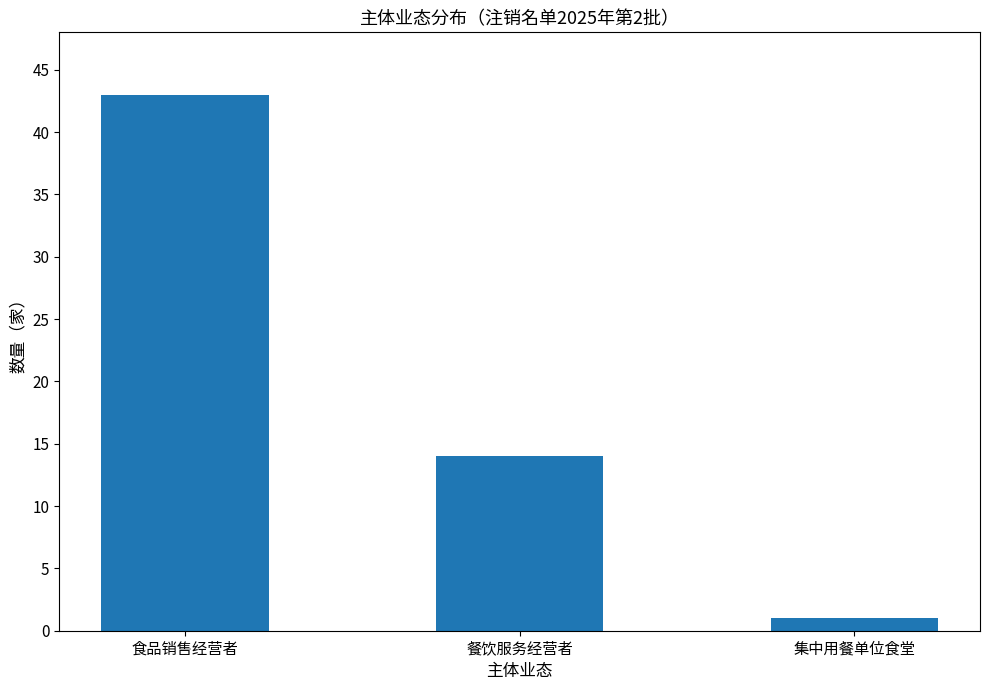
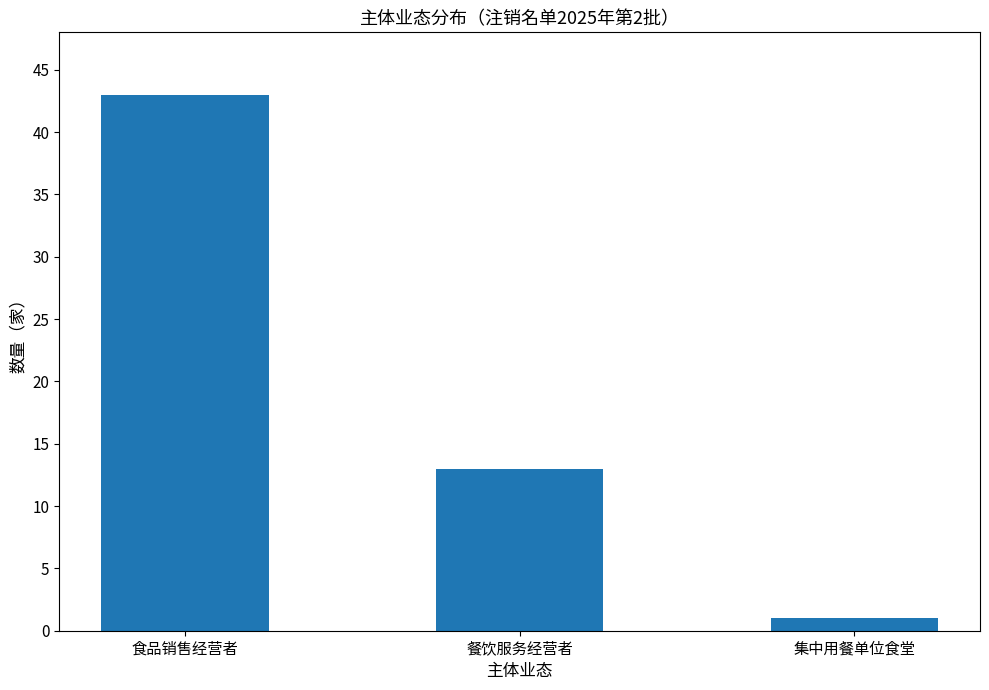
餐饮服务经营者: 14 -> 13
